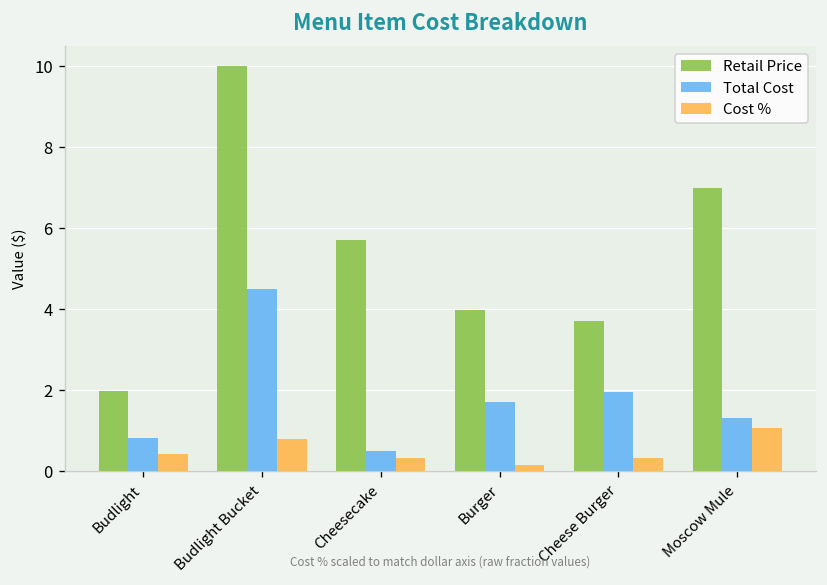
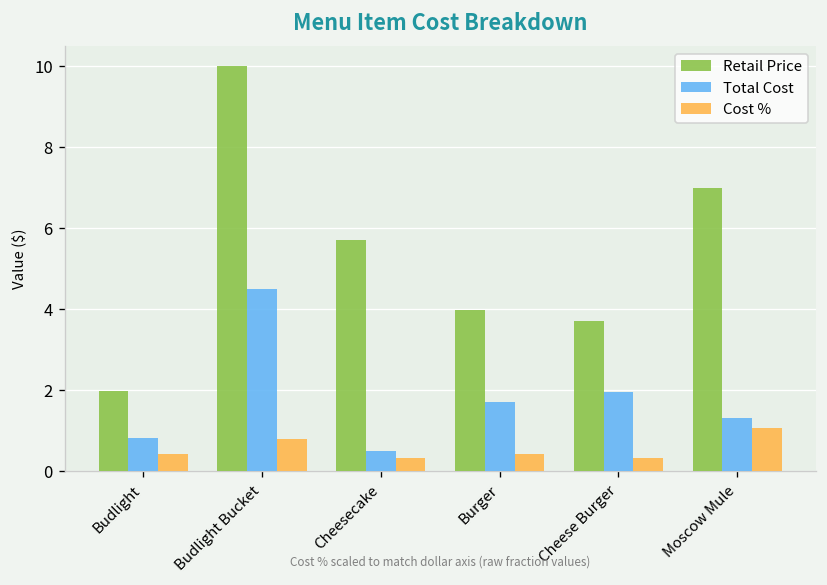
Cost %, Burger: 0.1 -> 0.4
